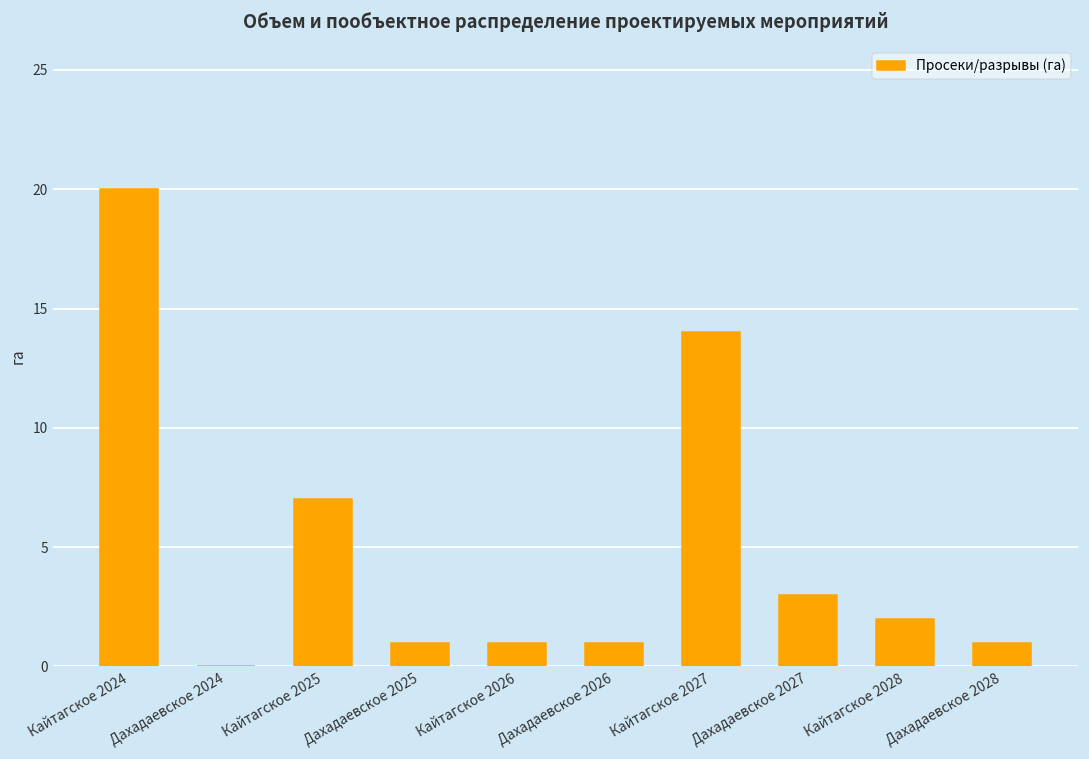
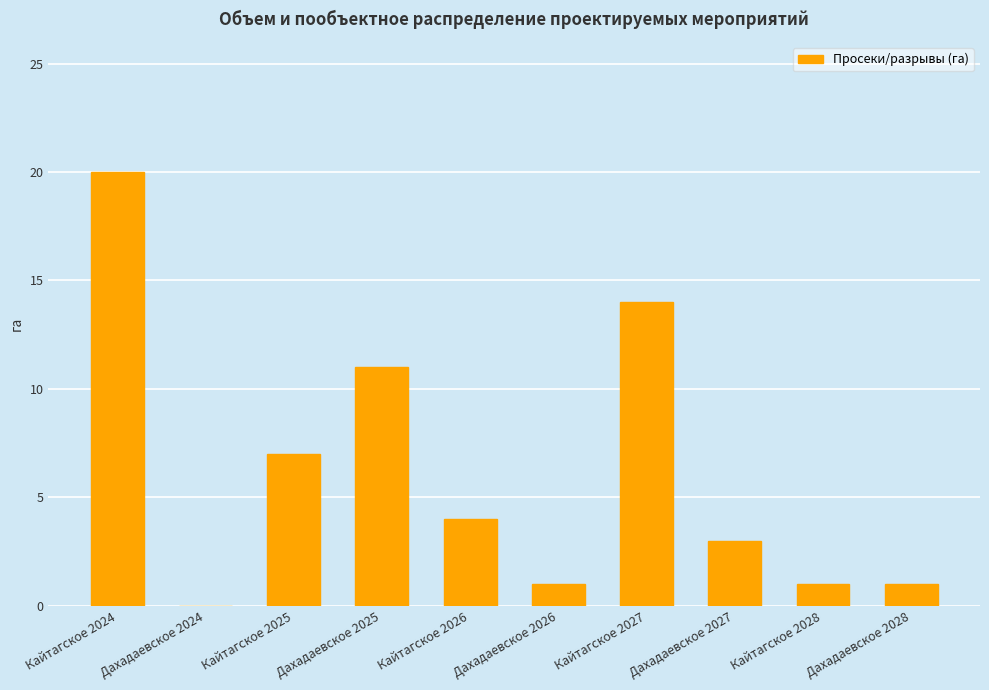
Дахадаевское 2025: 1 -> 11
Кайтагское 2026: 1 -> 4
Кайтагское 2028: 2 -> 1
